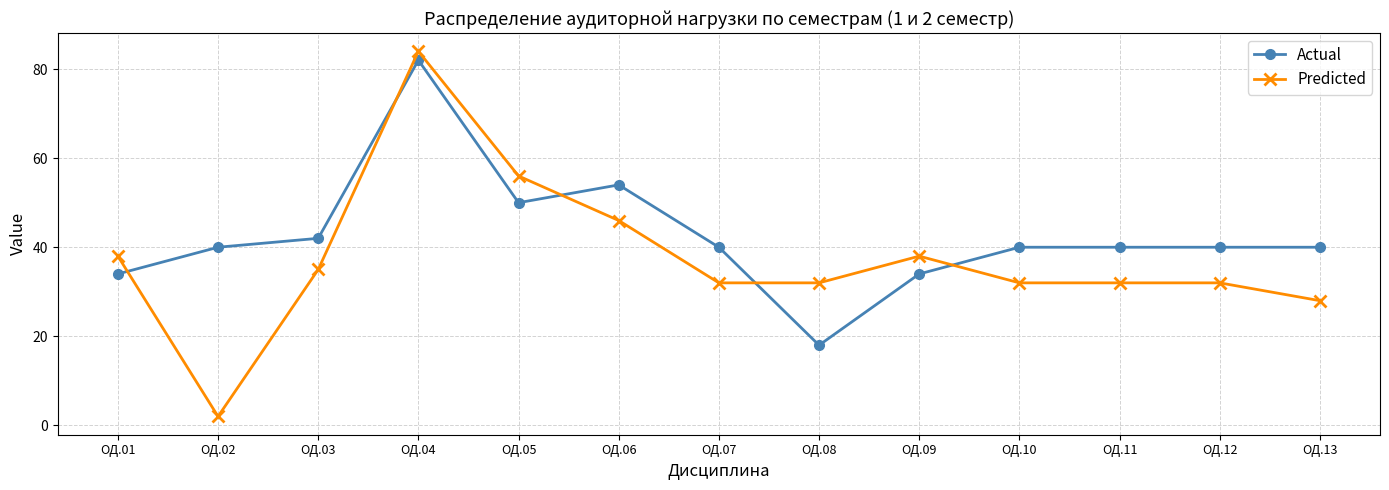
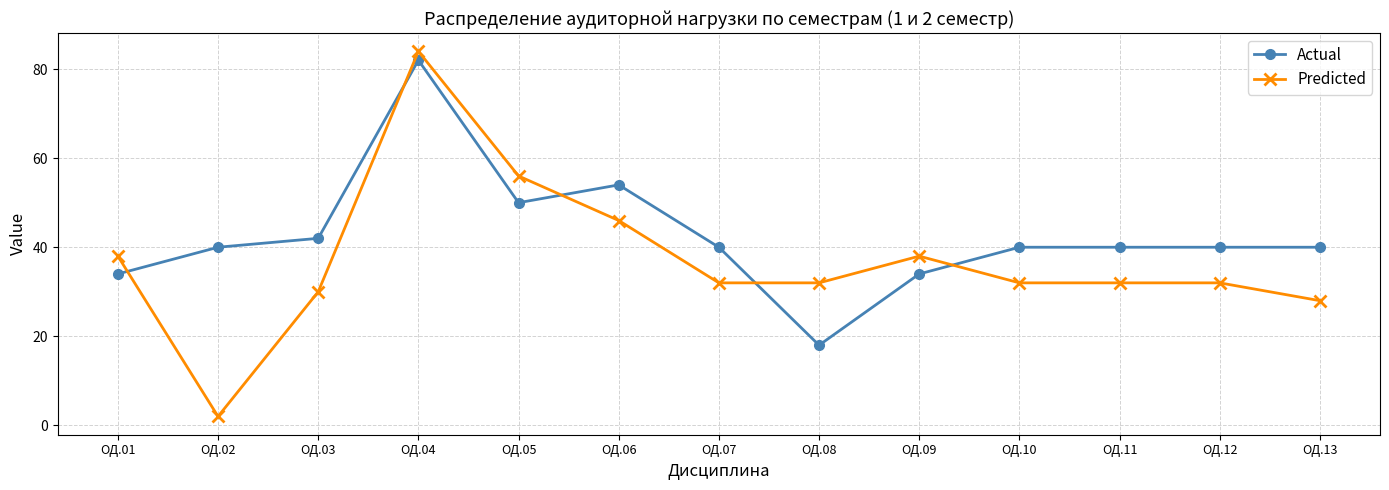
Predicted, ОД.03: 35 -> 30
